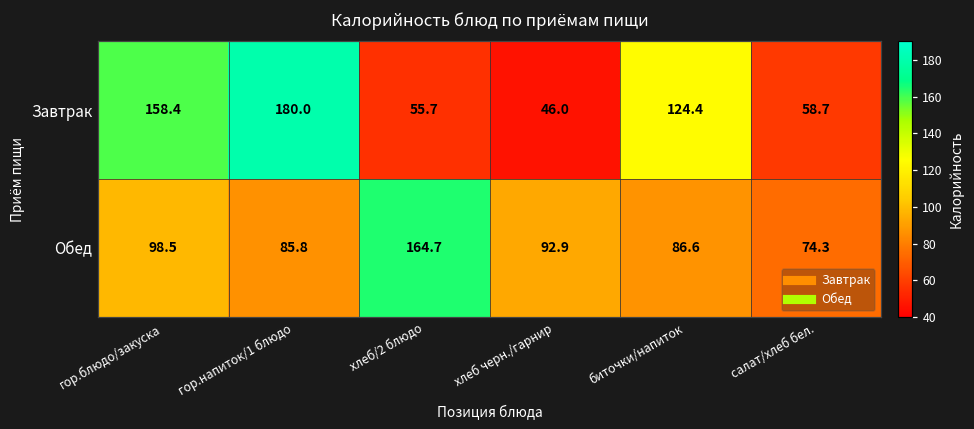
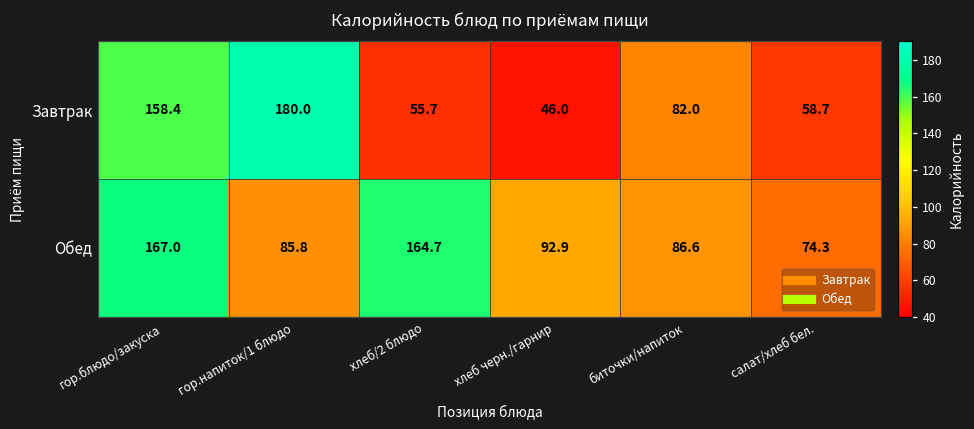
Завтрак, биточки/напиток: 124.4 -> 82.0
Обед, гор.блюдо/закуска: 98.5 -> 167.0
